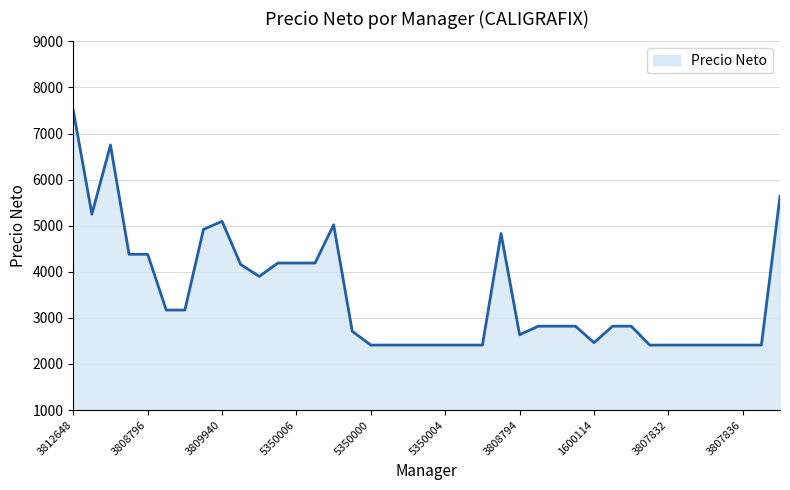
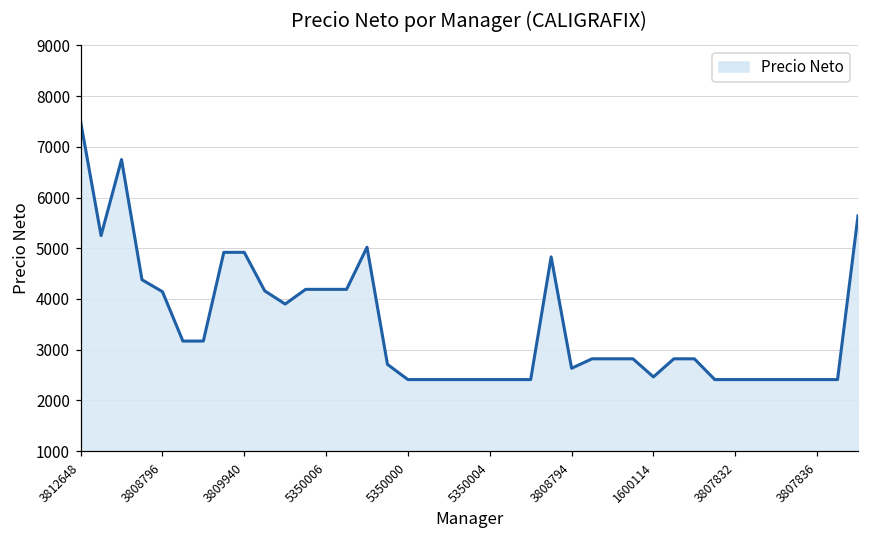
3808796: 4400 -> 4100
3809940: 5100 -> 4900
